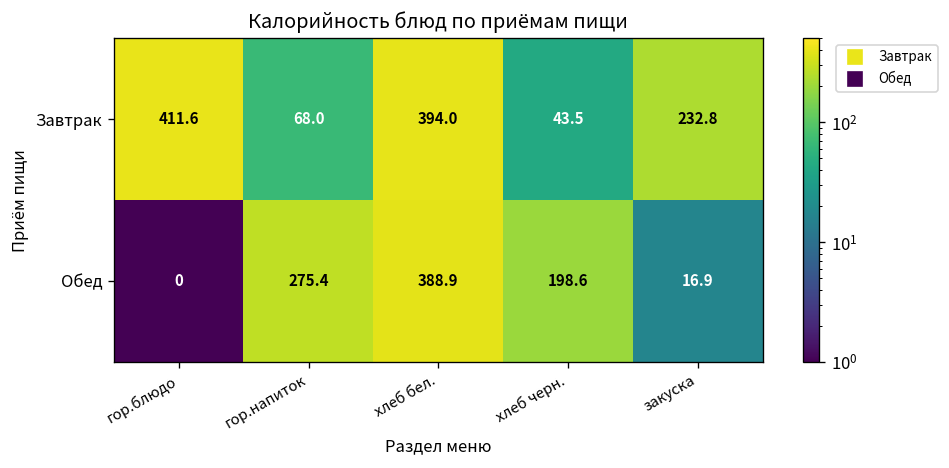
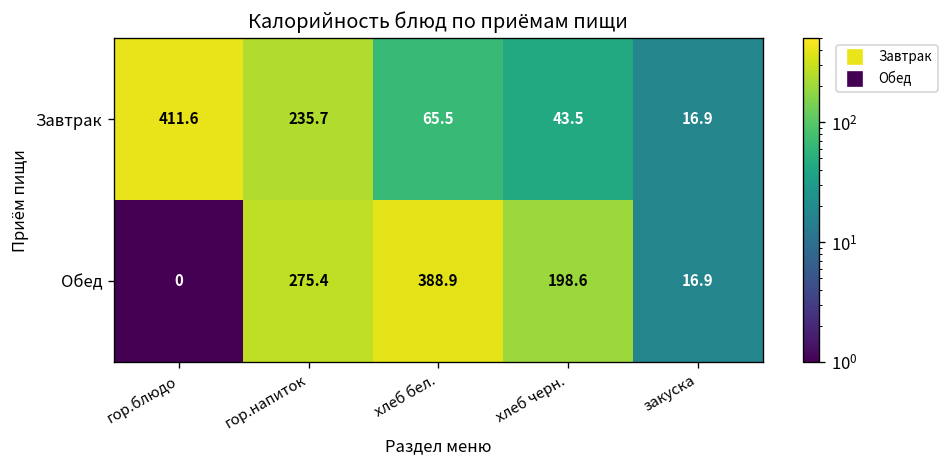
Завтрак, гор.напиток: 68.0 -> 235.7
Завтрак, хлеб бел.: 394.0 -> 65.5
Завтрак, закуска: 232.8 -> 16.9
